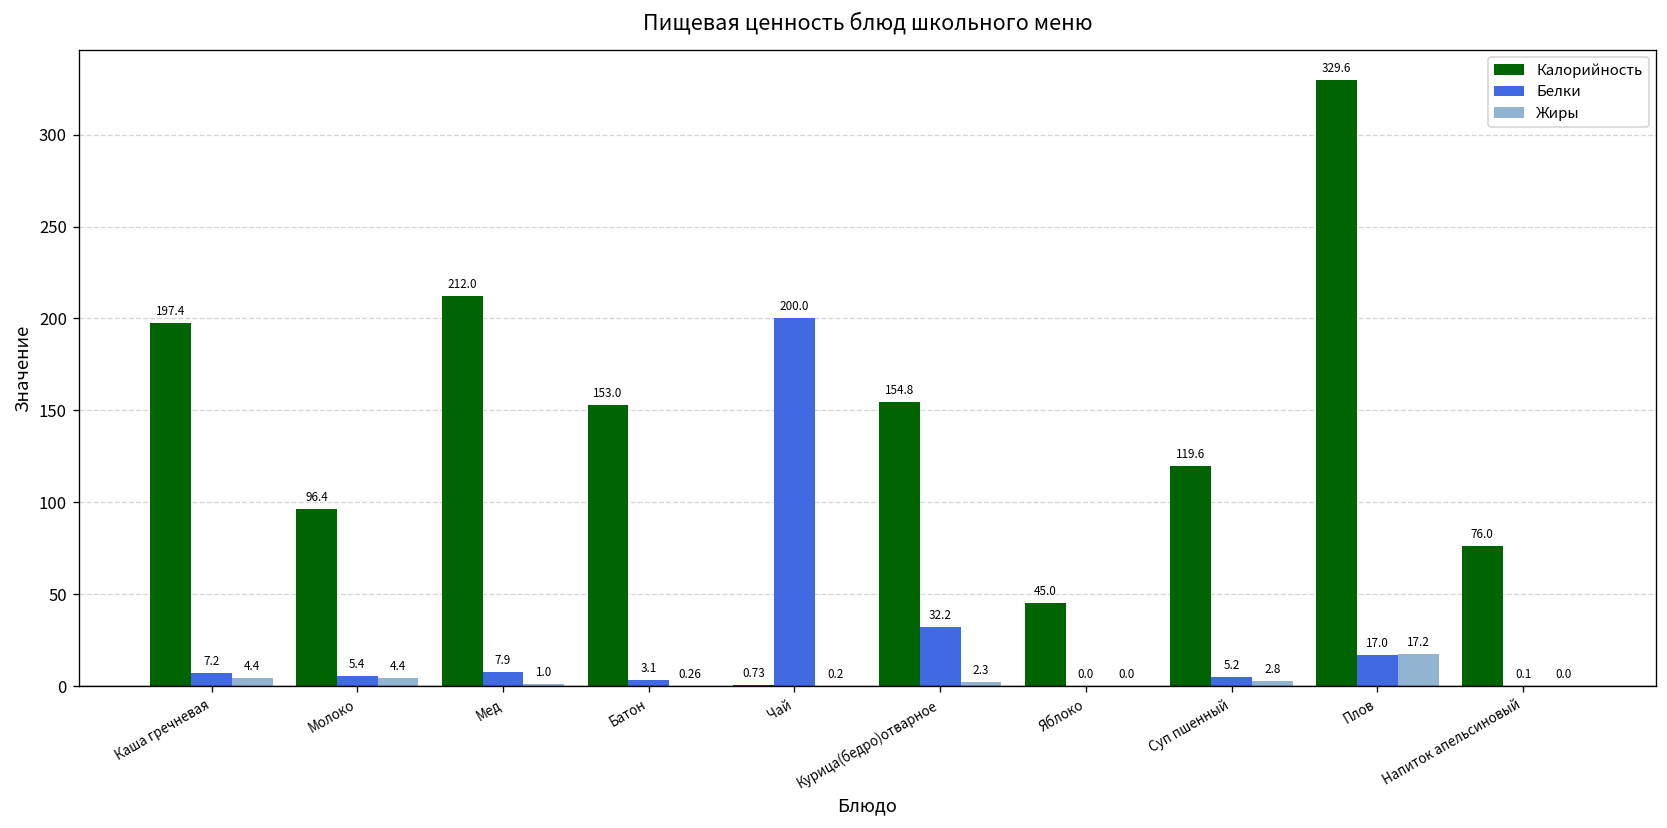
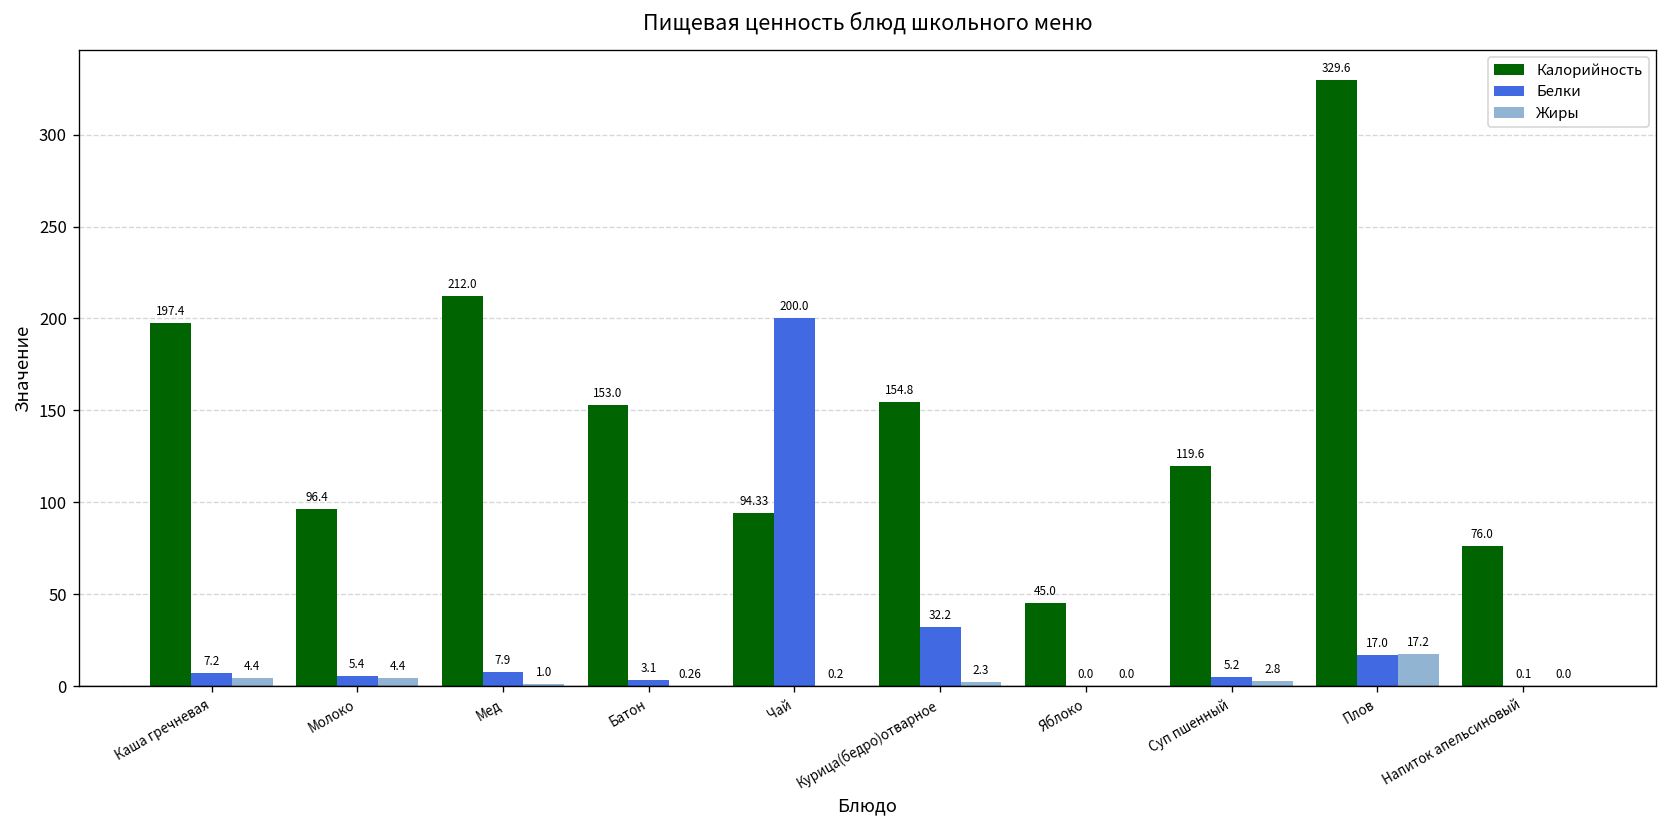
Калорийность, Чай: 0.73 -> 94.33
